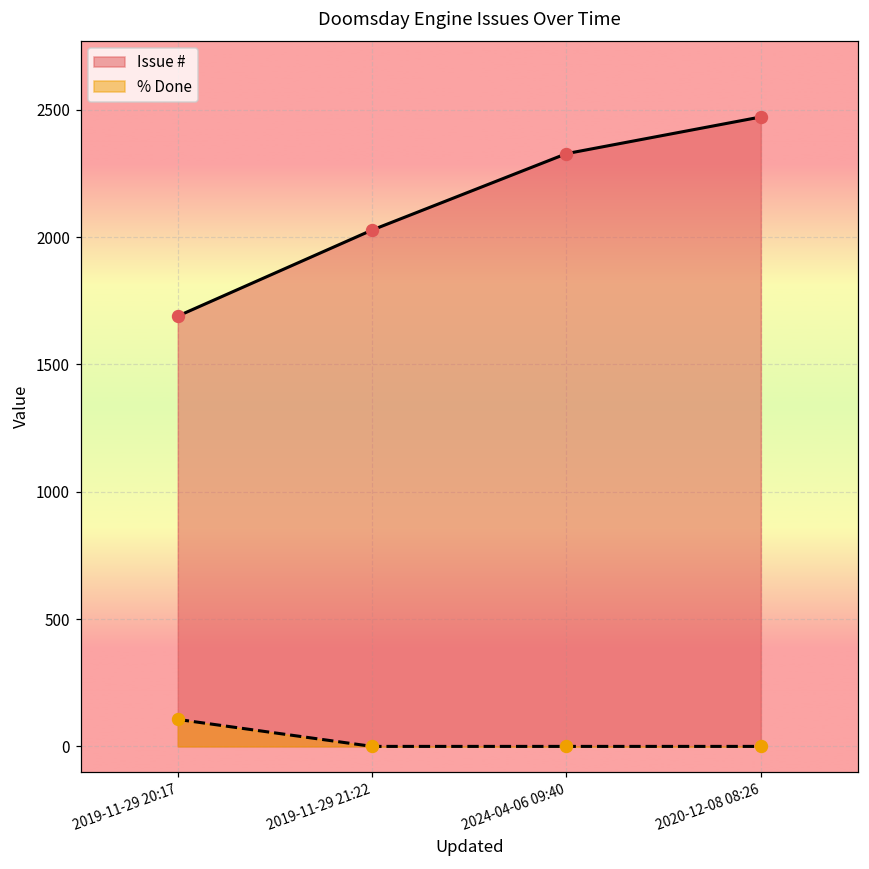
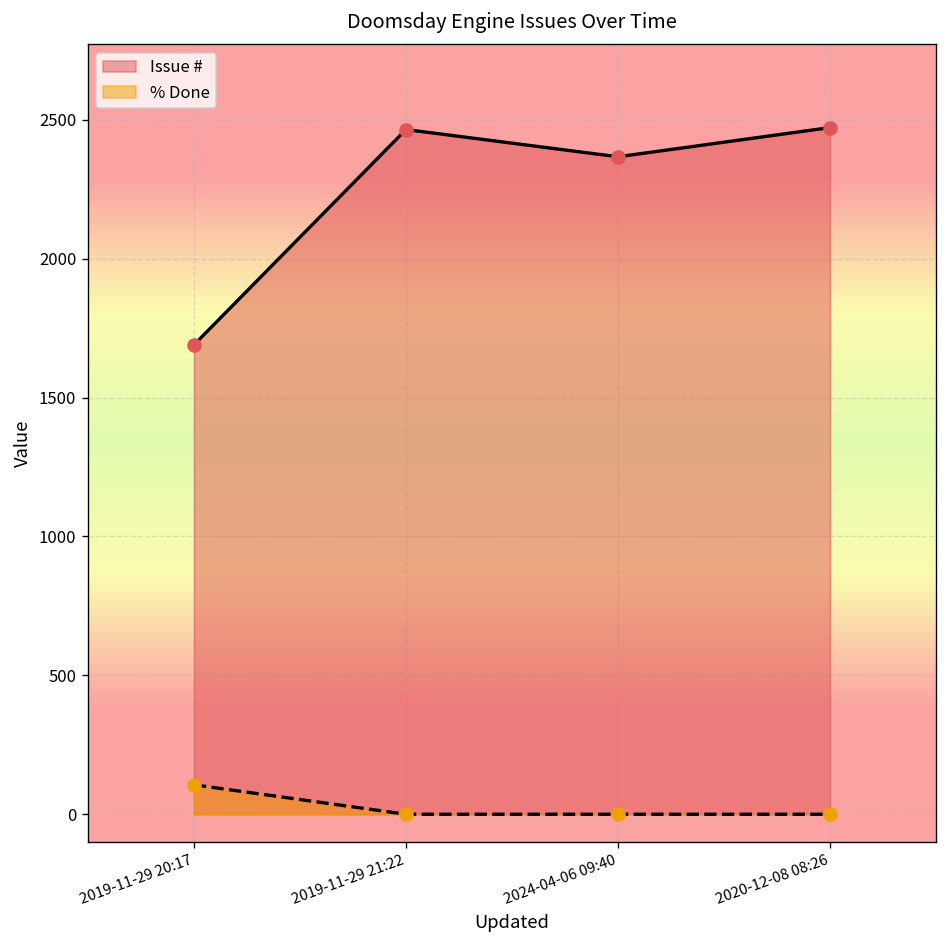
Issue #, 2019-11-29 21:22: 2030 -> 2470
Issue #, 2024-04-06 09:40: 2330 -> 2370
